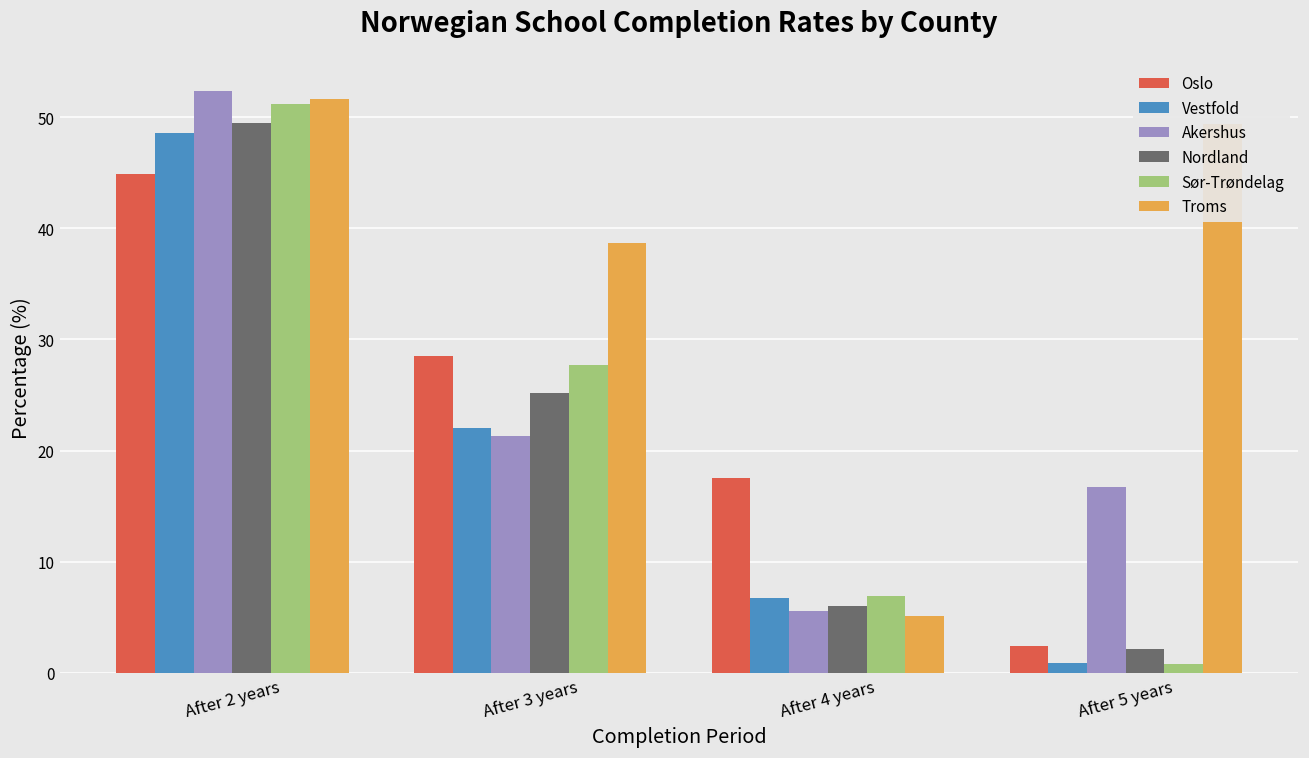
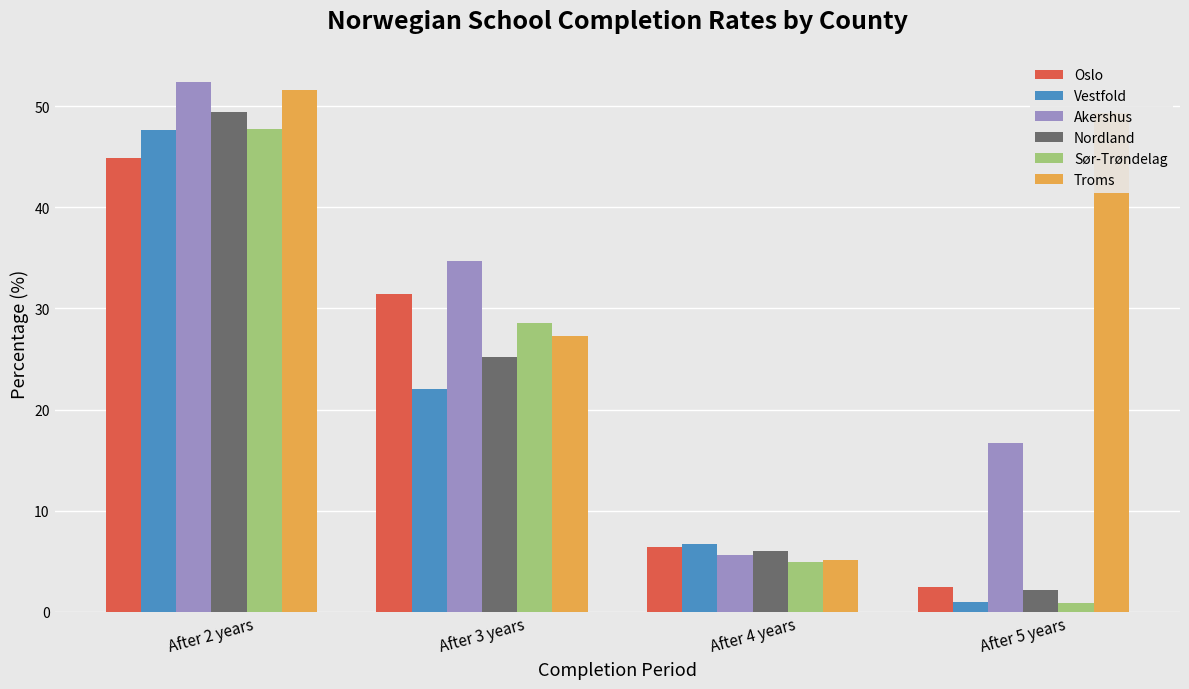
Vestfold, After 2 years: 48.6 -> 47.7
Sør-Trøndelag, After 2 years: 51.2 -> 47.8
Oslo, After 3 years: 28.5 -> 31.4
Akershus, After 3 years: 21.3 -> 34.7
Sør-Trøndelag, After 3 years: 27.7 -> 28.6
Troms, After 3 years: 38.7 -> 27.3
Oslo, After 4 years: 17.5 -> 6.4
Sør-Trøndelag, After 4 years: 6.9 -> 4.9
